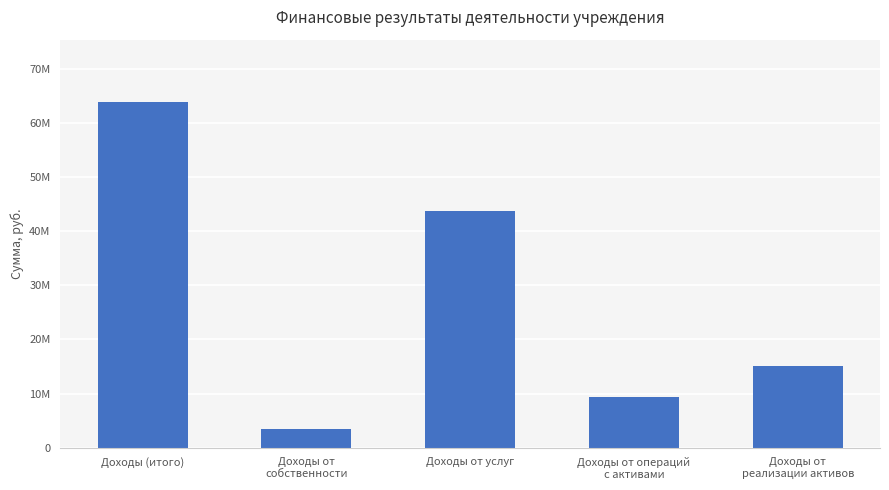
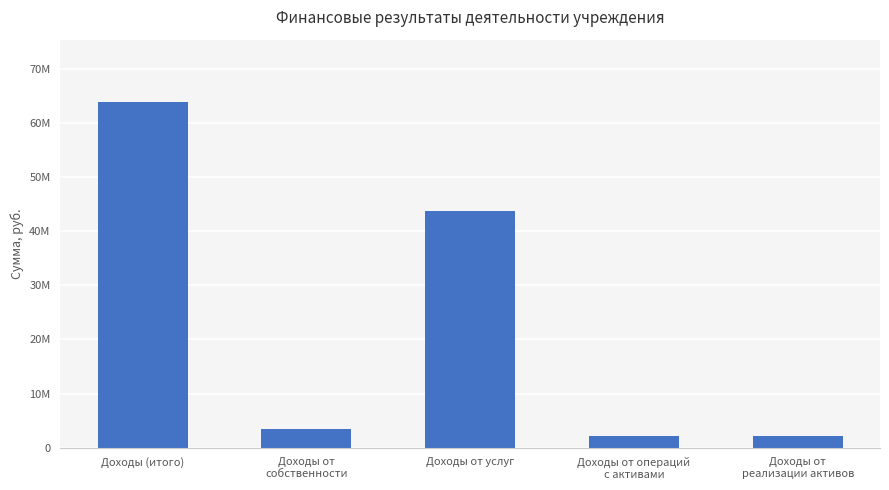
Доходы от операций с активами: 9000000 -> 2000000
Доходы от реализации активов: 15000000 -> 2000000
